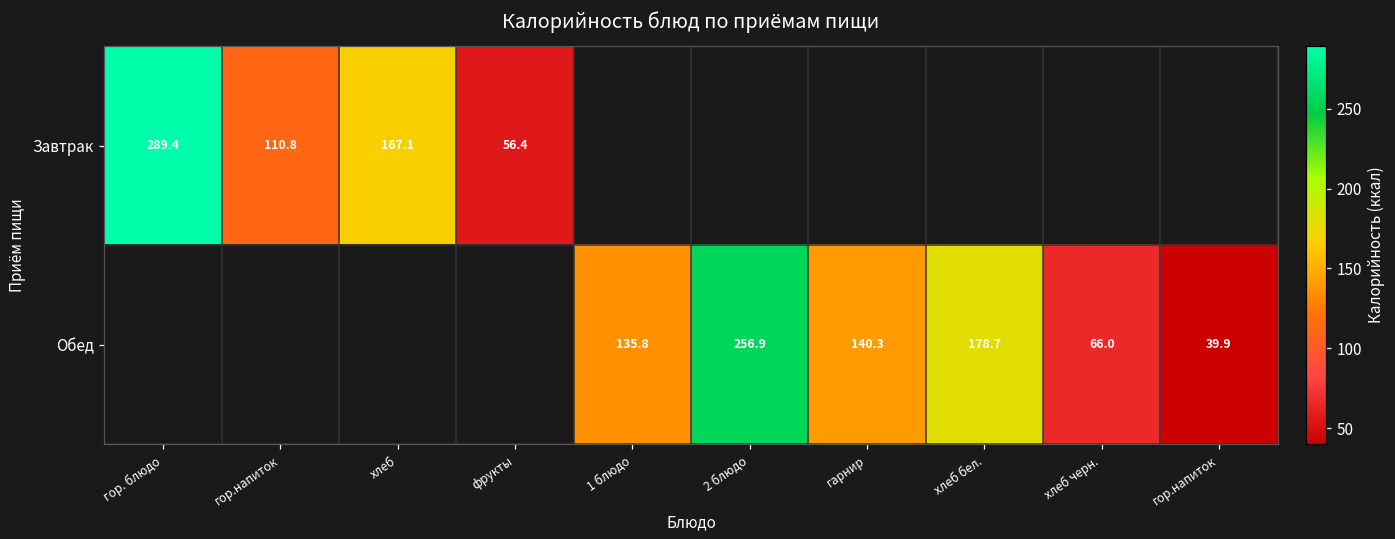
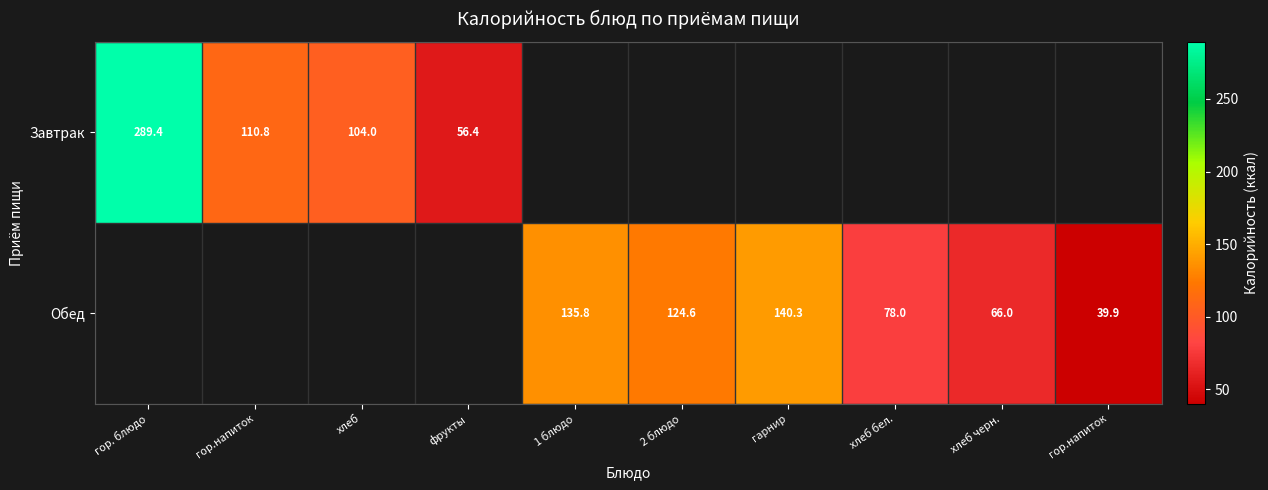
Завтрак, хлеб: 167.1 -> 104.0
Обед, 2 блюдо: 256.9 -> 124.6
Обед, хлеб бел.: 178.7 -> 78.0
